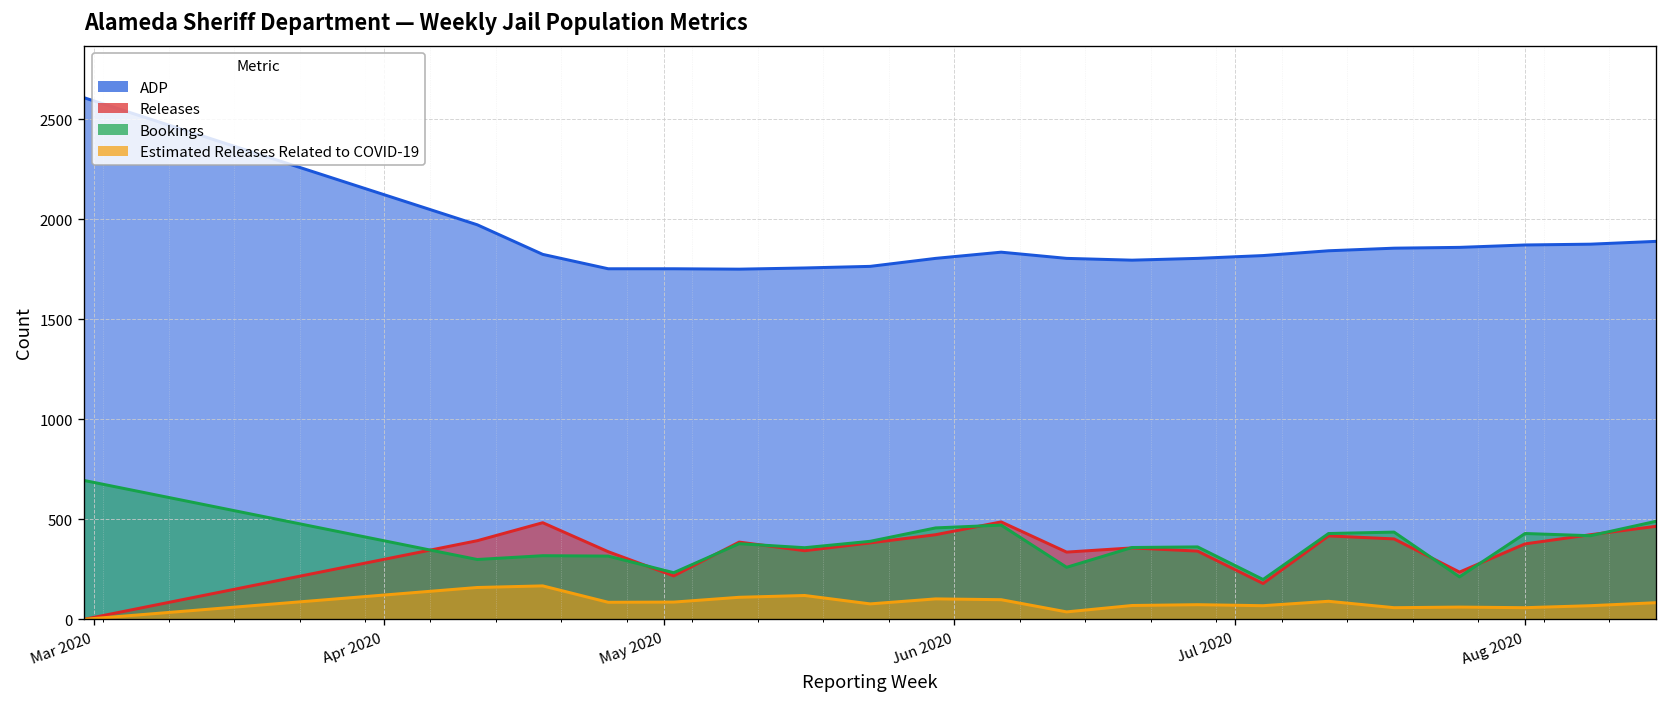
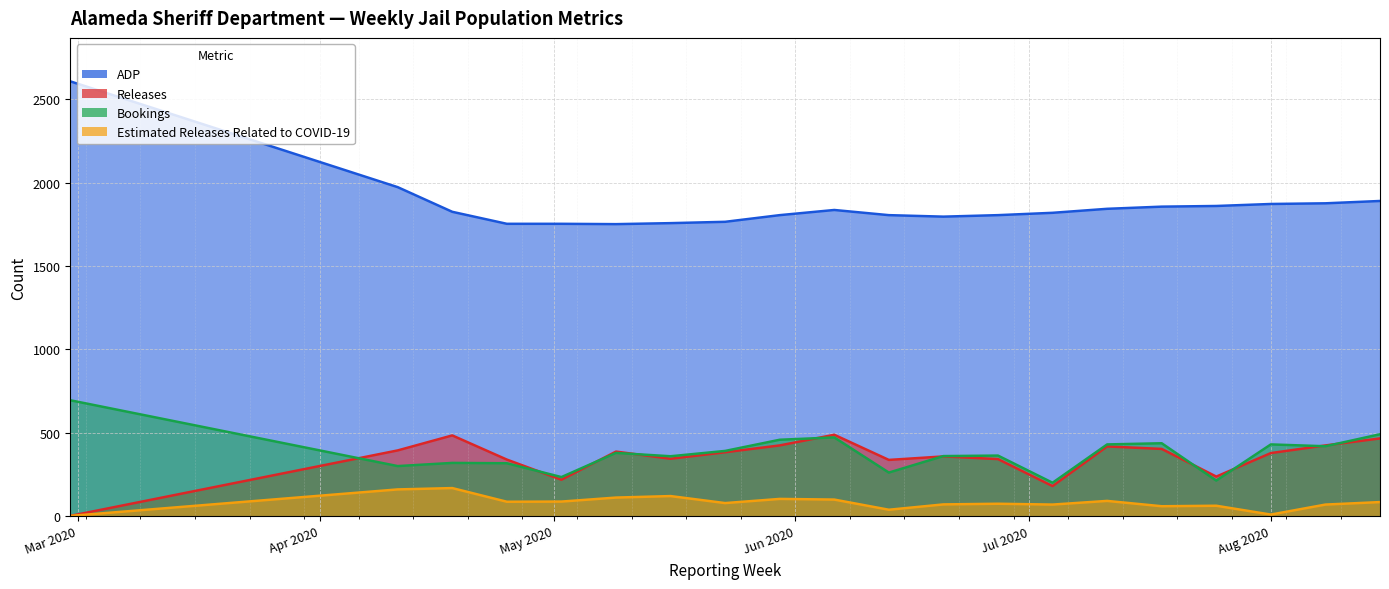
Estimated Releases Related to COVID-19, Aug 2020: 60 -> 10
